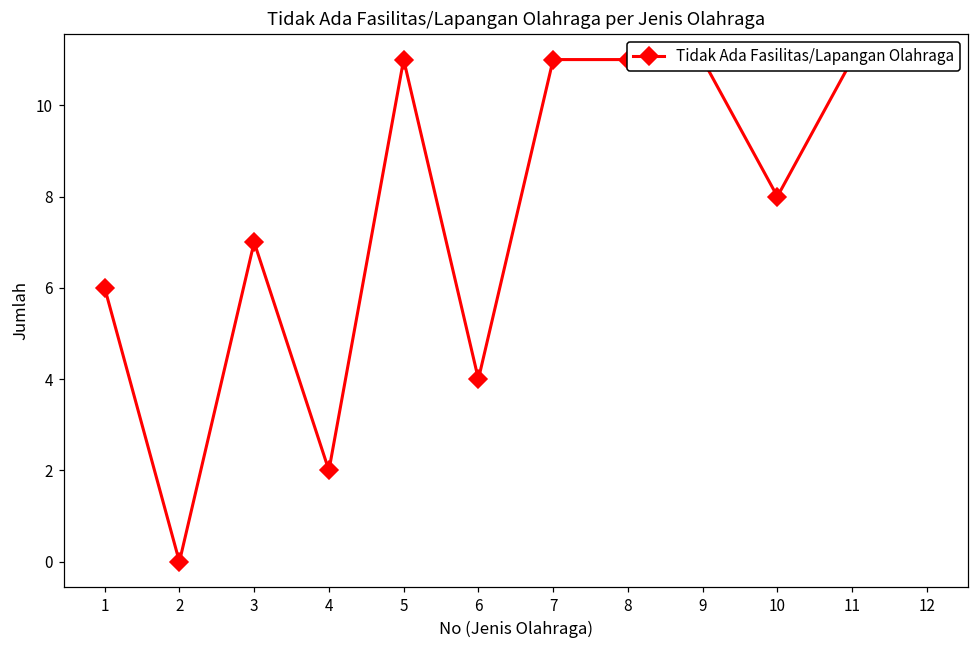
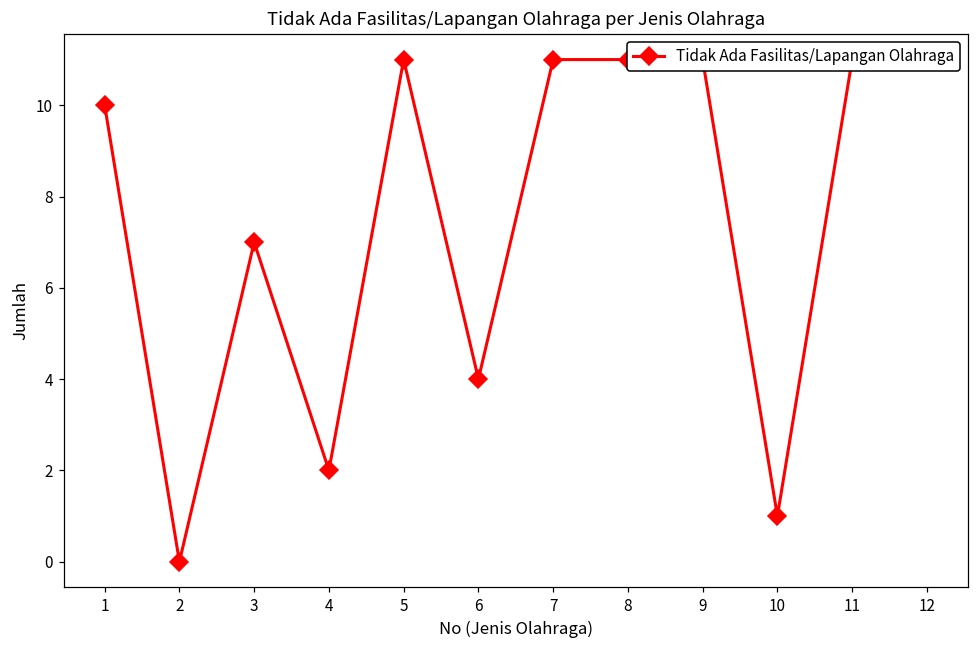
1: 6 -> 10
10: 8 -> 1
